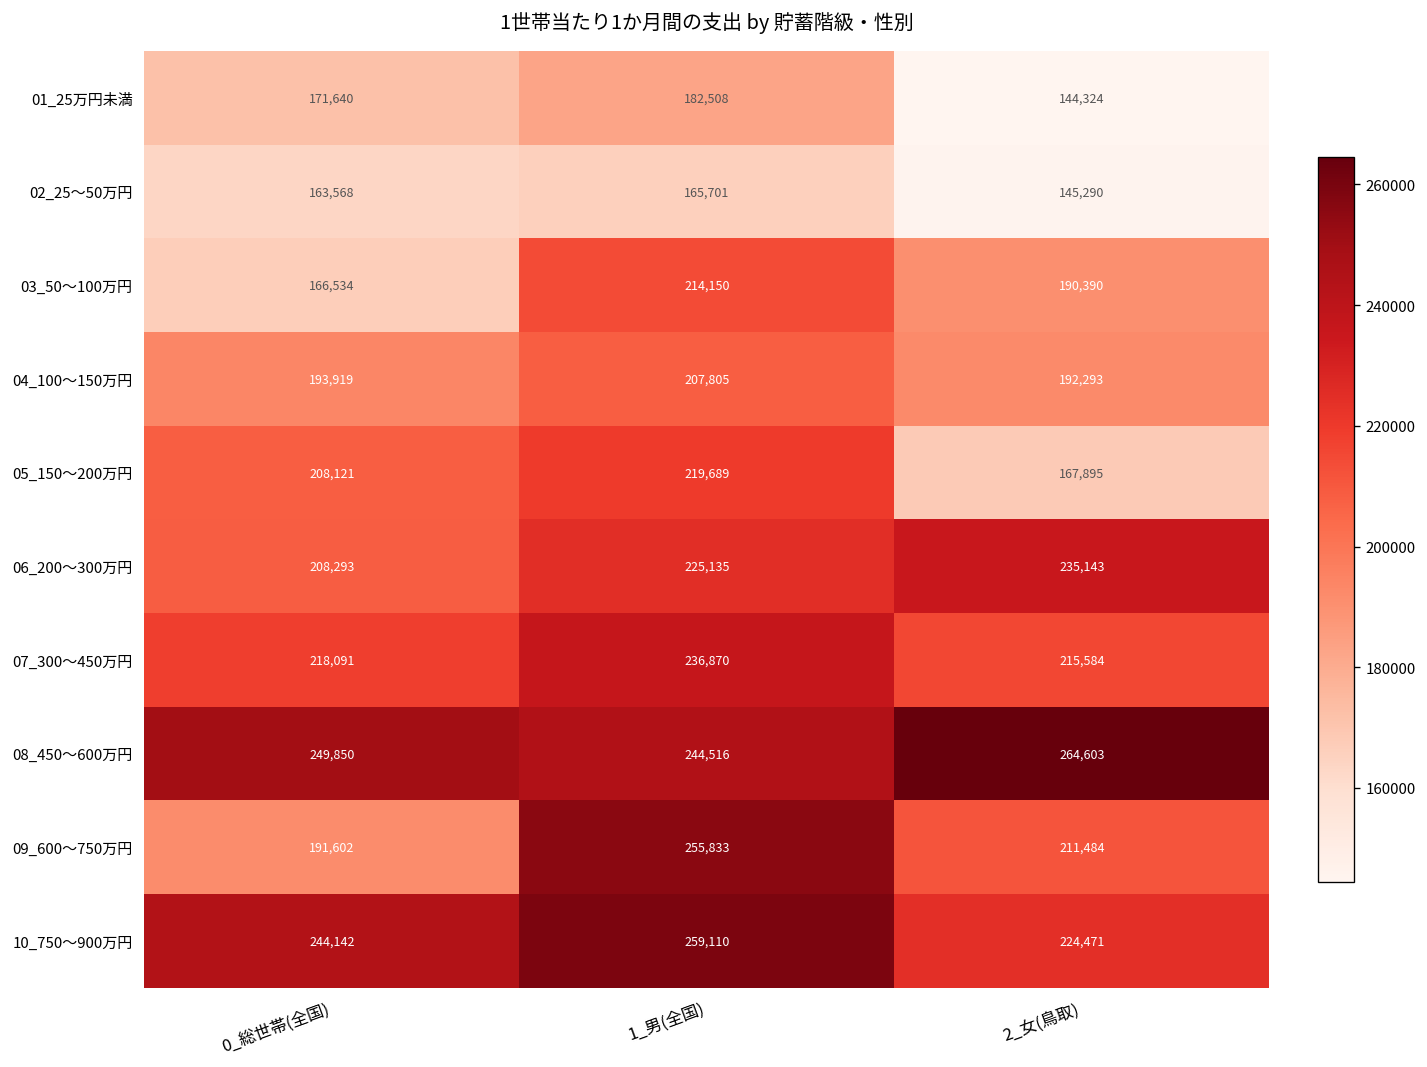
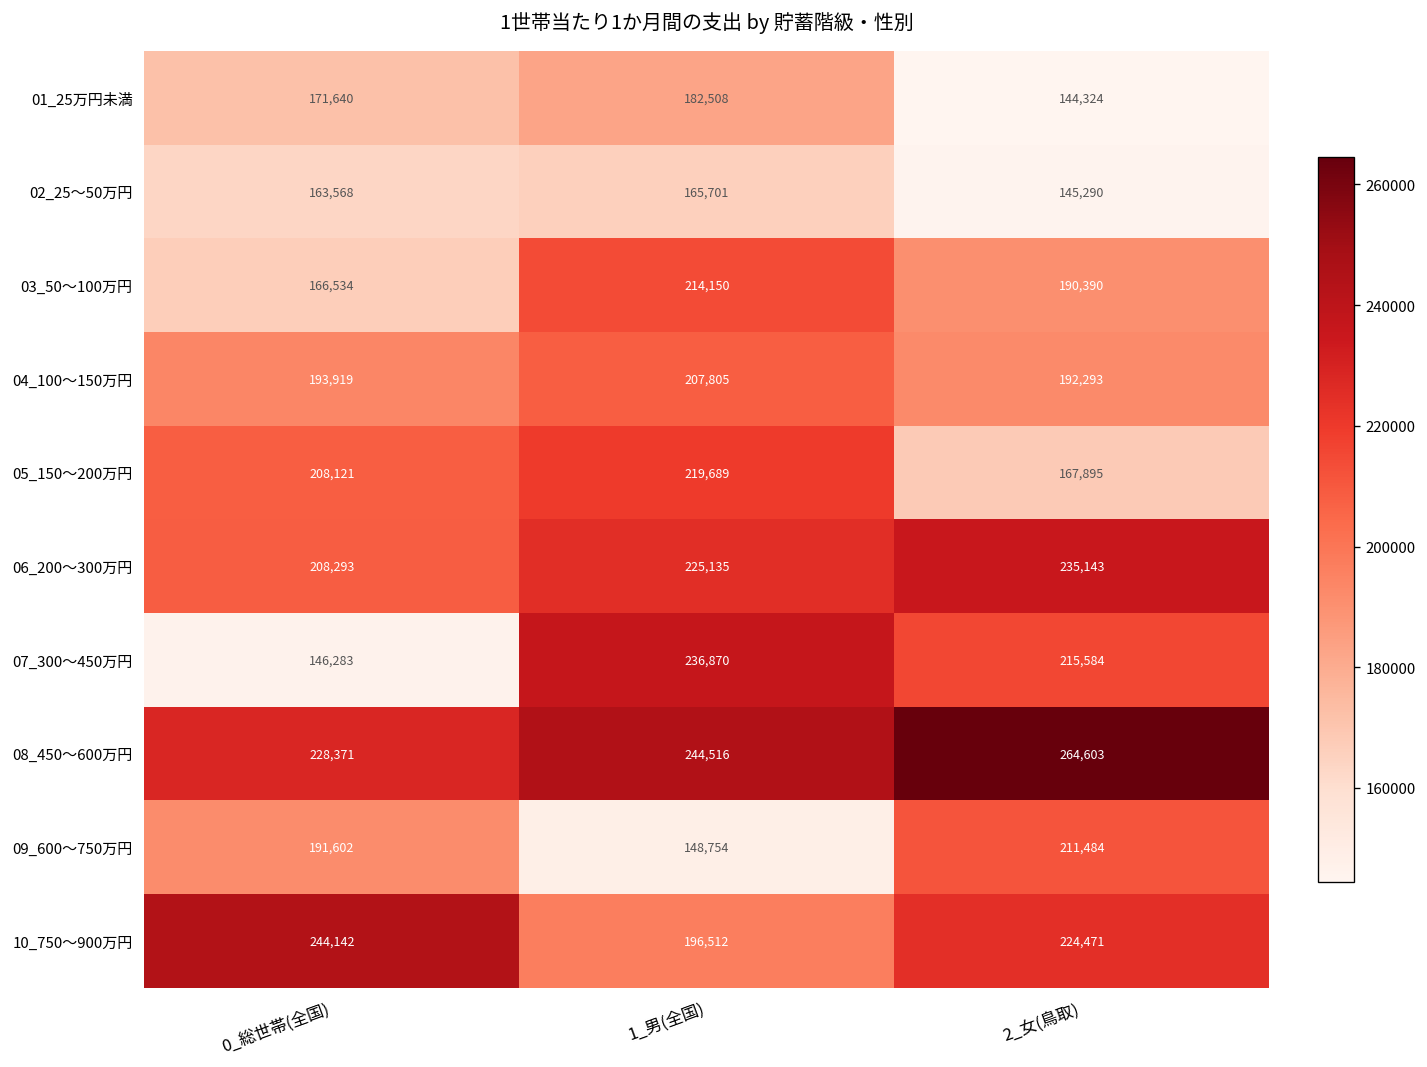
07_300～450万円, 0_総世帯(全国): 218,091 -> 146,283
08_450～600万円, 0_総世帯(全国): 249,850 -> 228,371
09_600～750万円, 1_男(全国): 255,833 -> 148,754
10_750～900万円, 1_男(全国): 259,110 -> 196,512
